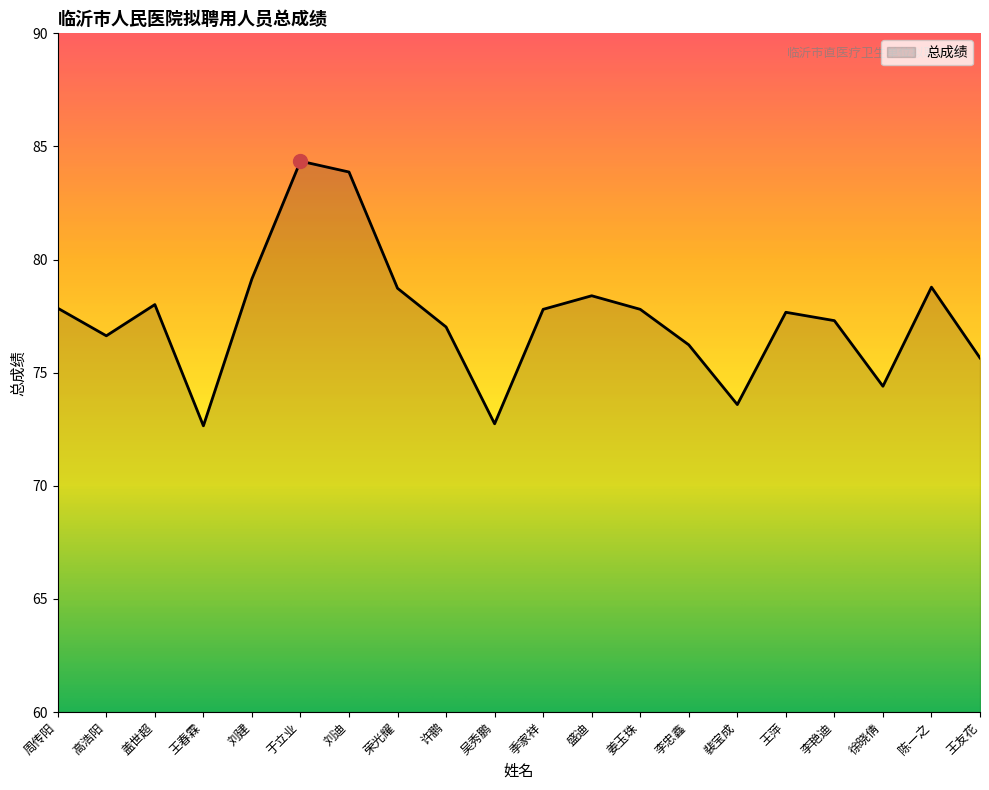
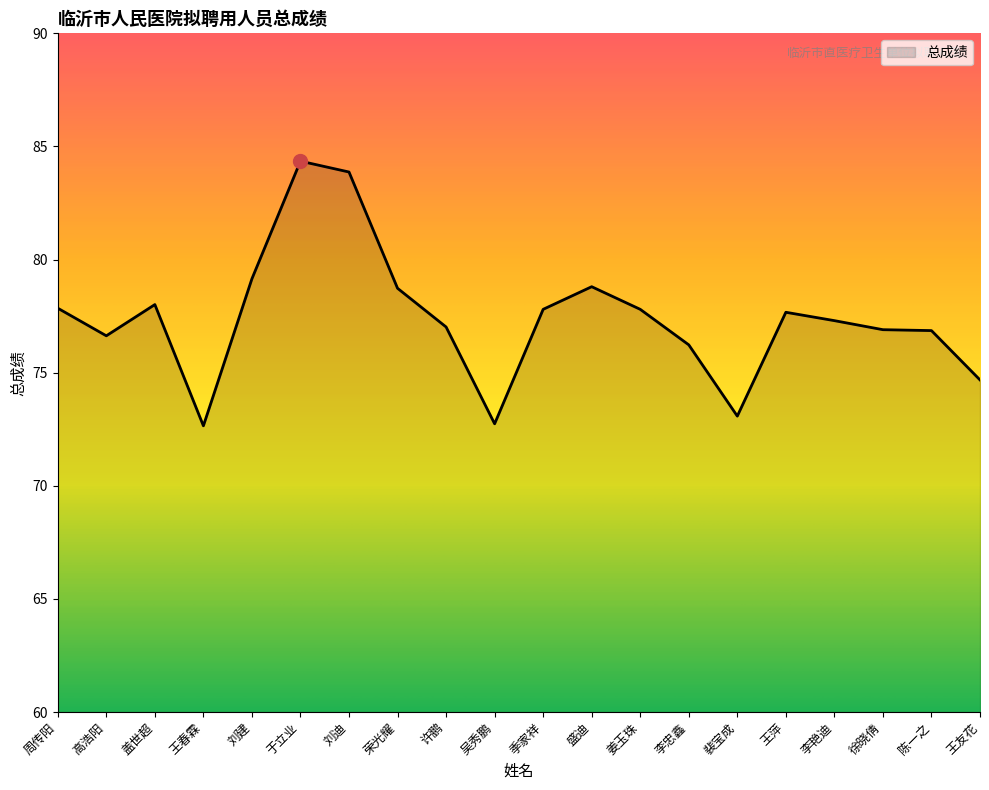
总成绩, 盛迪: 78.4 -> 78.8
总成绩, 裴宝成: 73.6 -> 73.1
总成绩, 徐晓倩: 74.4 -> 76.9
总成绩, 陈一之: 78.8 -> 76.9
总成绩, 王友花: 75.7 -> 74.7
